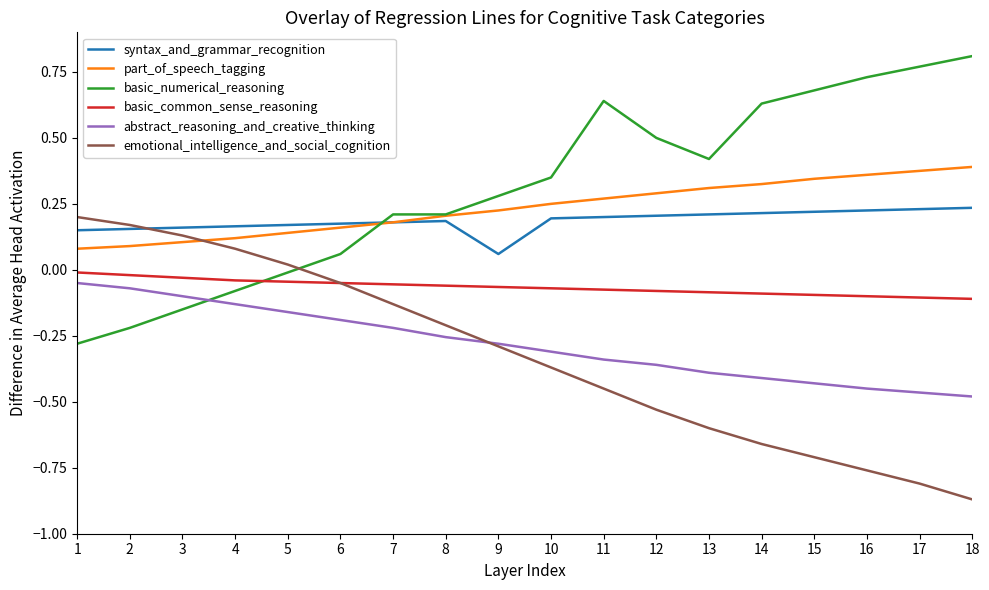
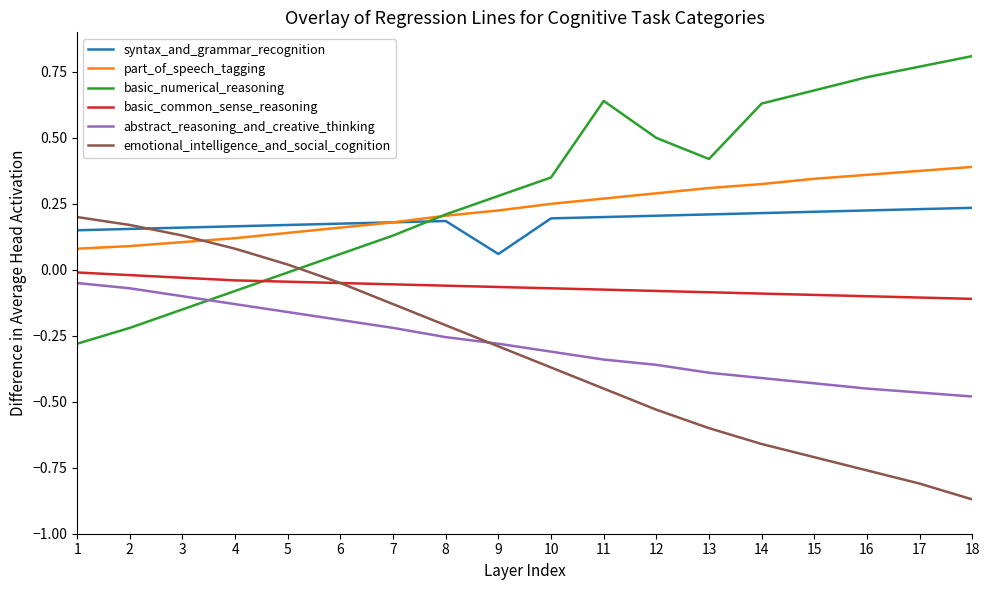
basic_numerical_reasoning, 7: 0.21 -> 0.13
